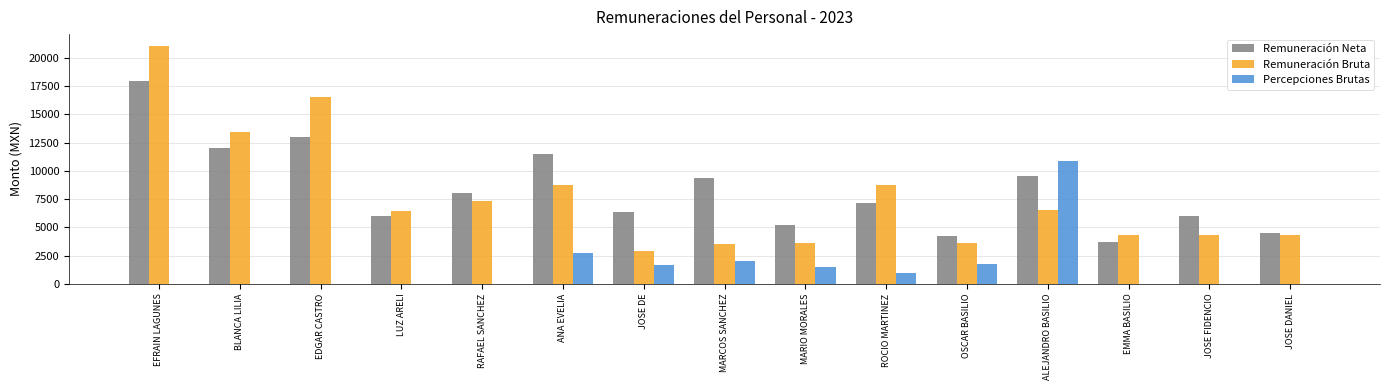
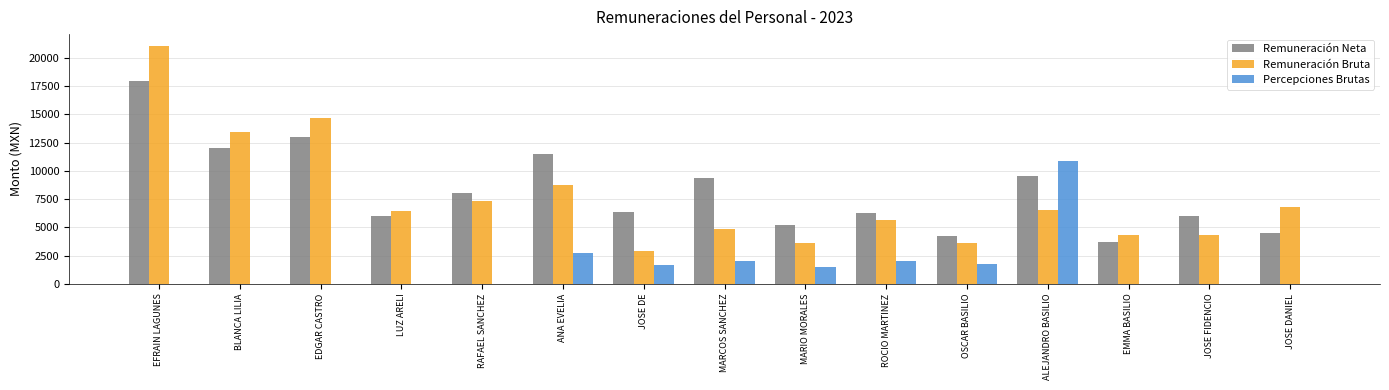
Remuneración Bruta, EDGAR CASTRO: 16600 -> 14700
Remuneración Bruta, MARCOS SANCHEZ: 3500 -> 4800
Remuneración Neta, ROCIO MARTINEZ: 7100 -> 6300
Remuneración Bruta, ROCIO MARTINEZ: 8700 -> 5600
Percepciones Brutas, ROCIO MARTINEZ: 1000 -> 2000
Remuneración Bruta, JOSE DANIEL: 4300 -> 6800
